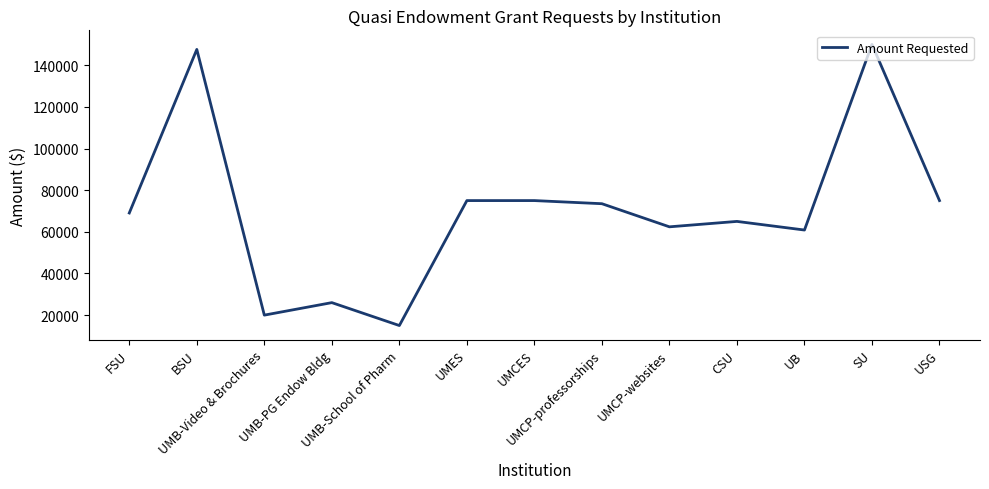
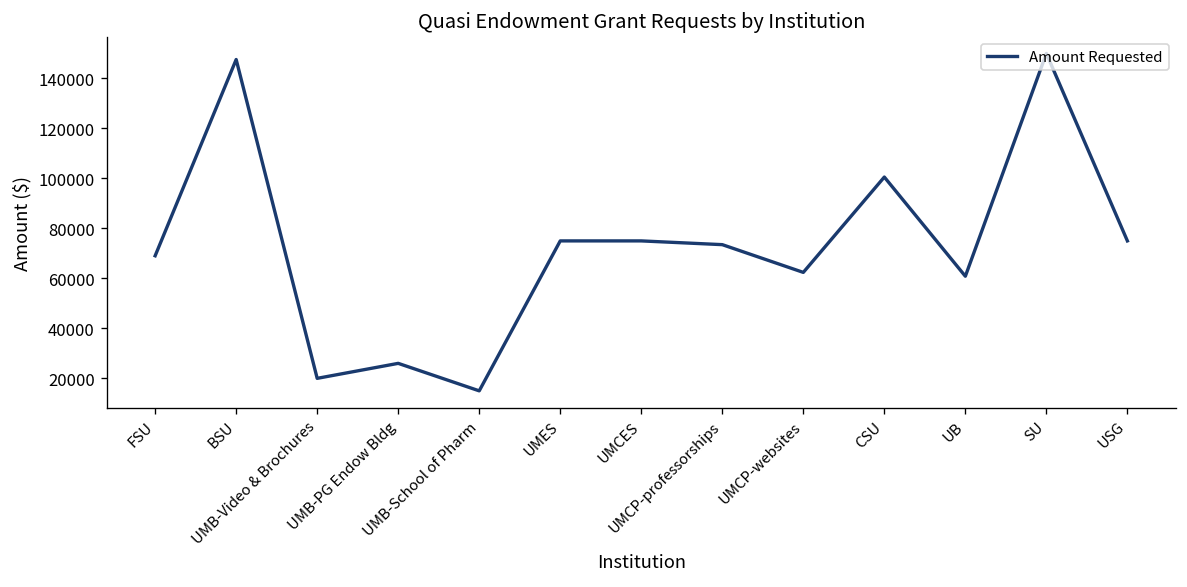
CSU: 65000 -> 101000
